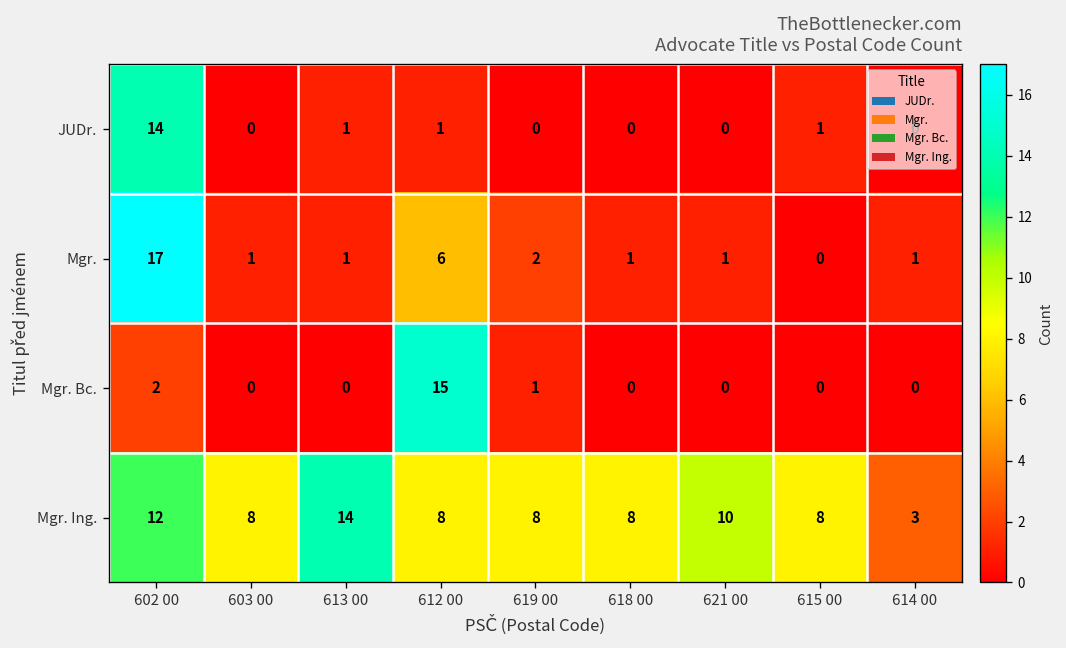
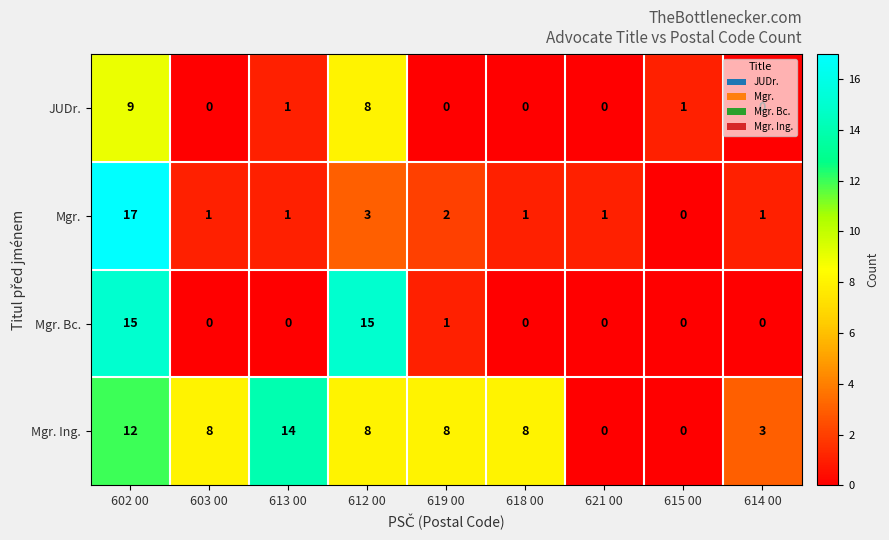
JUDr., 602 00: 14 -> 9
JUDr., 612 00: 1 -> 8
Mgr., 612 00: 6 -> 3
Mgr. Bc., 602 00: 2 -> 15
Mgr. Ing., 621 00: 10 -> 0
Mgr. Ing., 615 00: 8 -> 0
